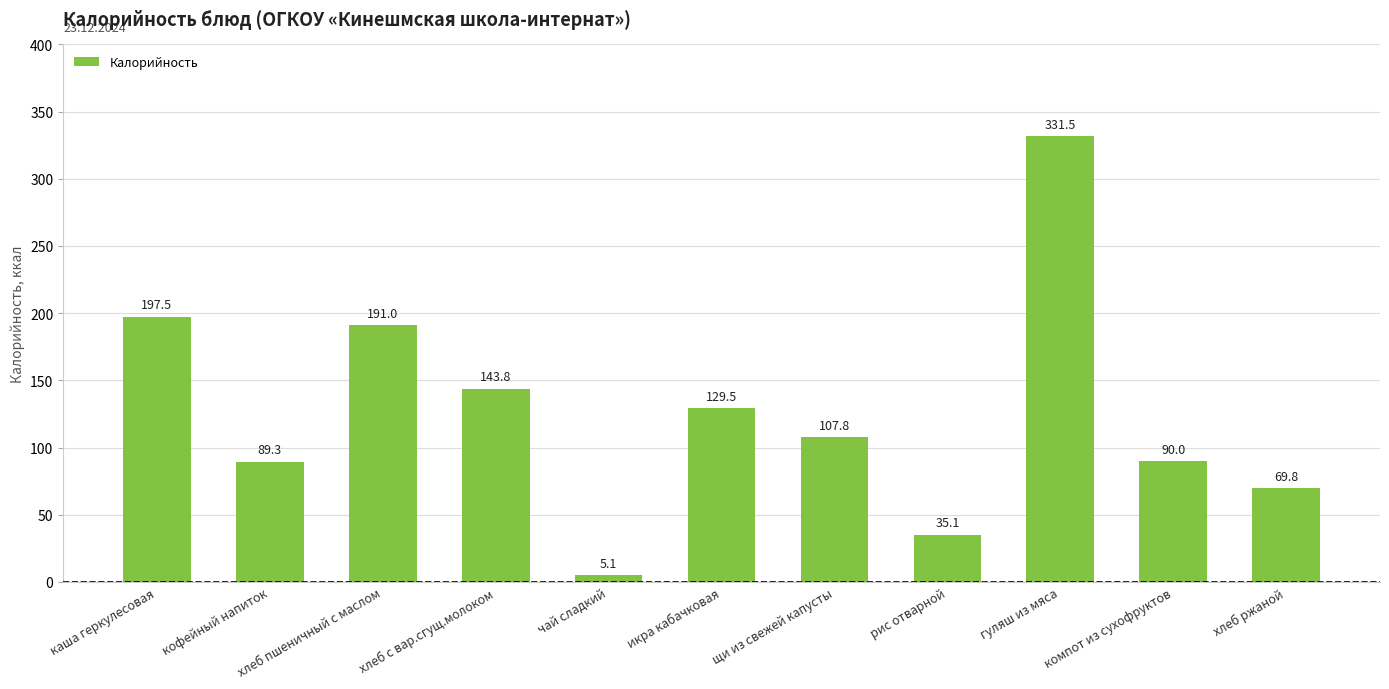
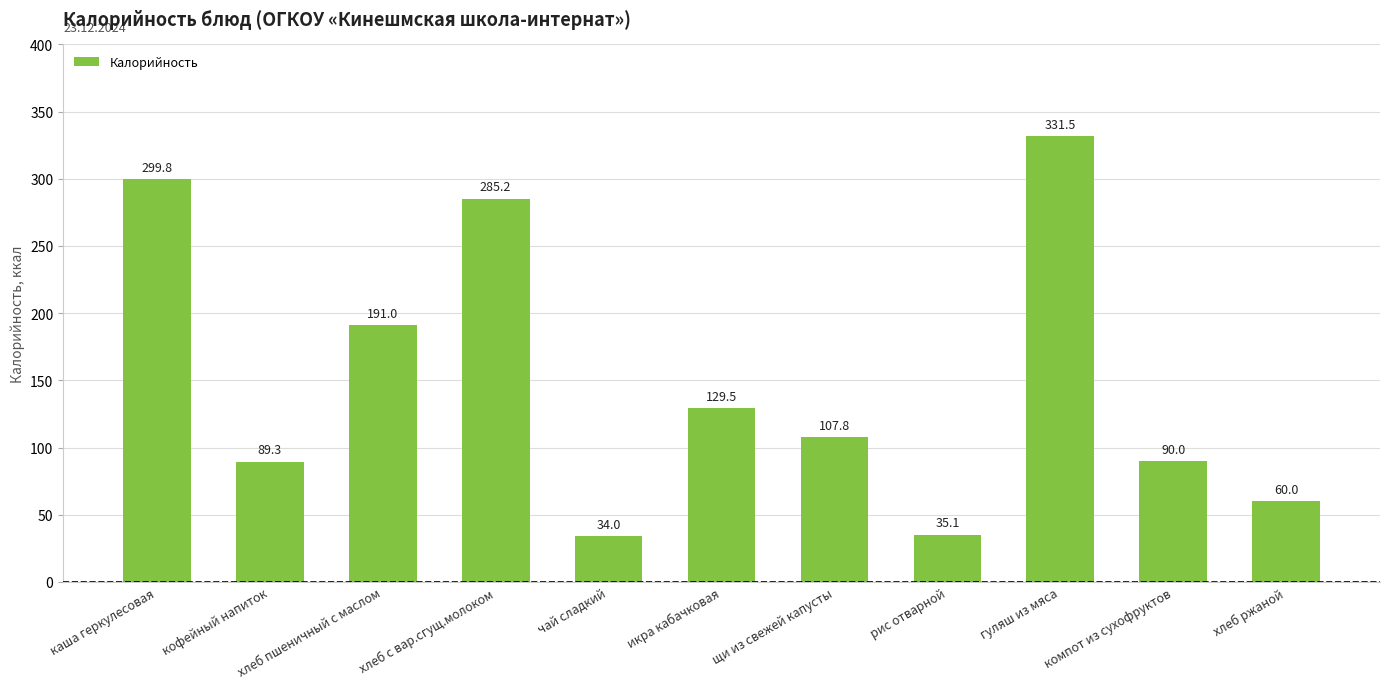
каша геркулесовая: 197.5 -> 299.8
хлеб с вар.сгущ.молоком: 143.8 -> 285.2
чай сладкий: 5.1 -> 34.0
хлеб ржаной: 69.8 -> 60.0
